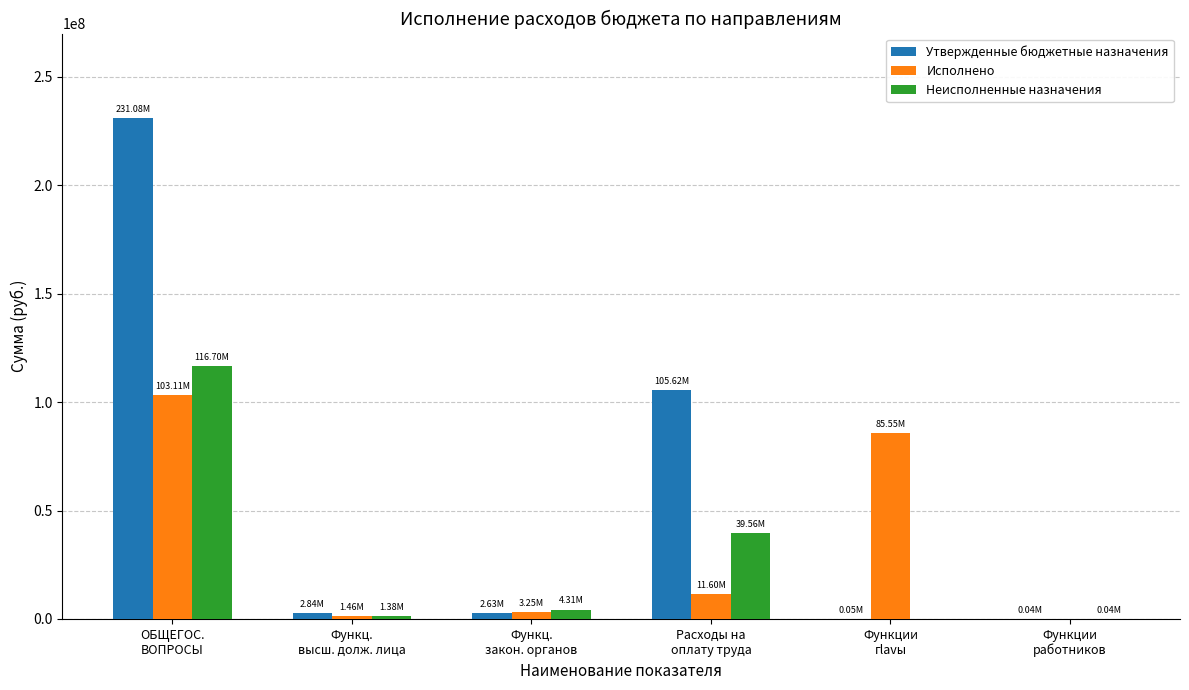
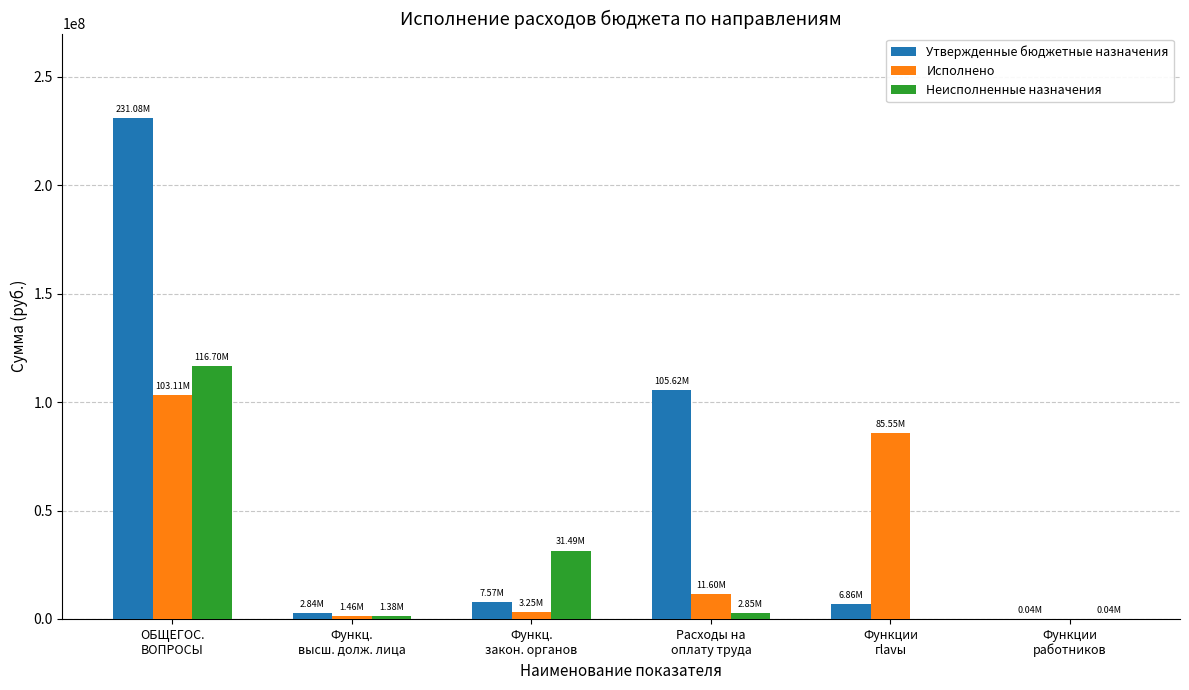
Утвержденные бюджетные назначения, Функц. закон. органов: 2.63M -> 7.57M
Неисполненные назначения, Функц. закон. органов: 4.31M -> 31.49M
Неисполненные назначения, Расходы на оплату труда: 39.56M -> 2.85M
Утвержденные бюджетные назначения, Функции гlavы: 0.05M -> 6.86M
